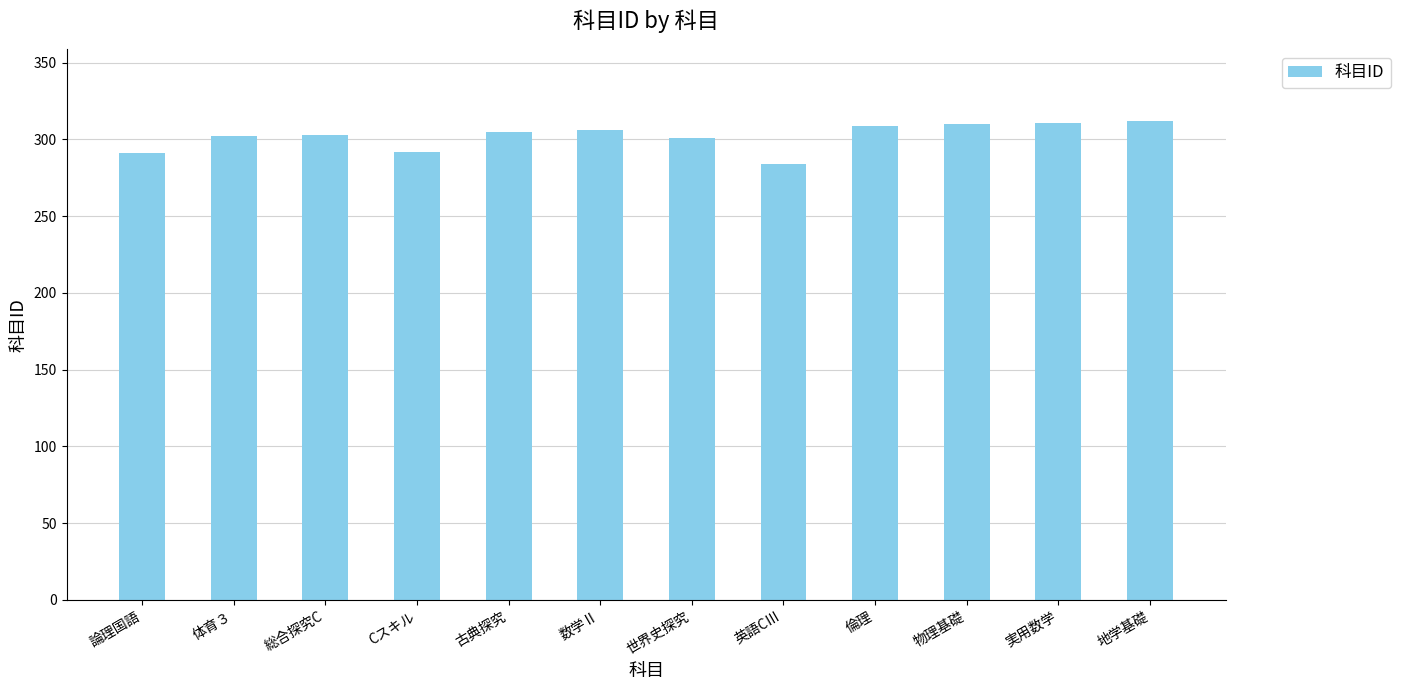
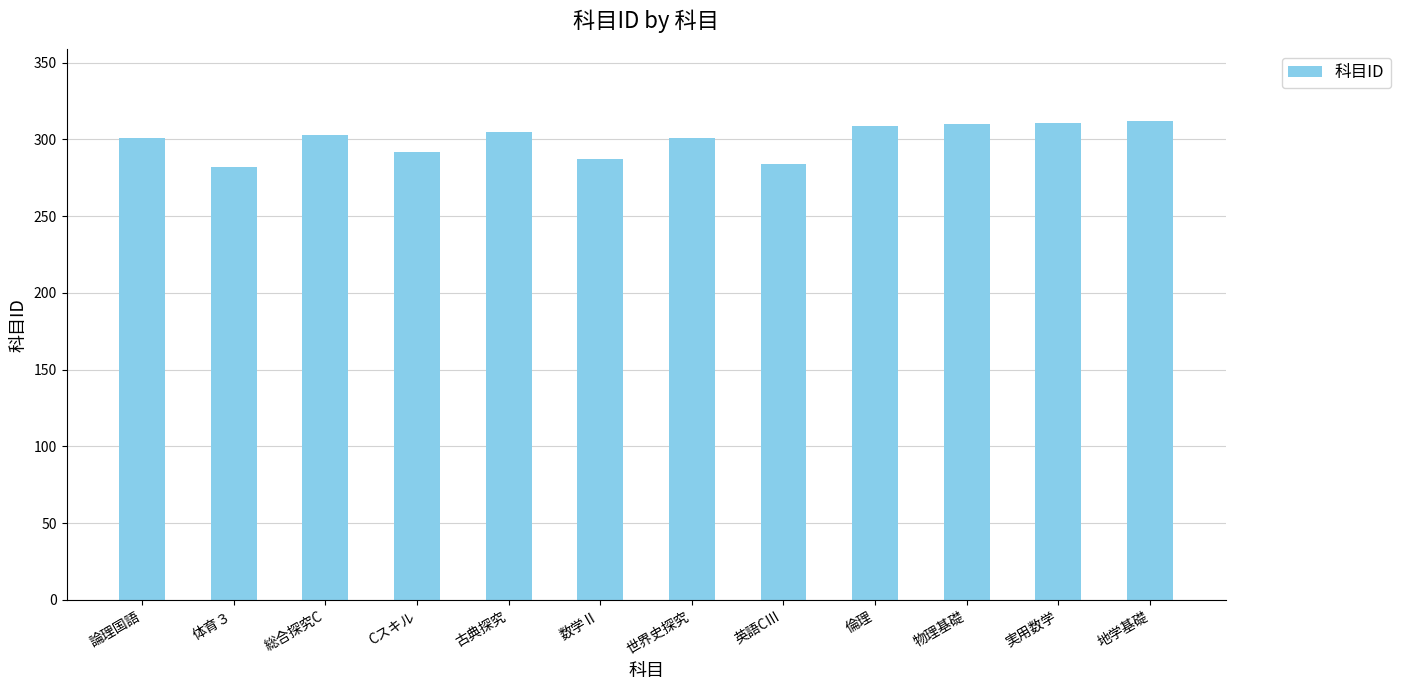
論理国語: 291 -> 301
体育３: 302 -> 282
数学Ⅱ: 306 -> 287
